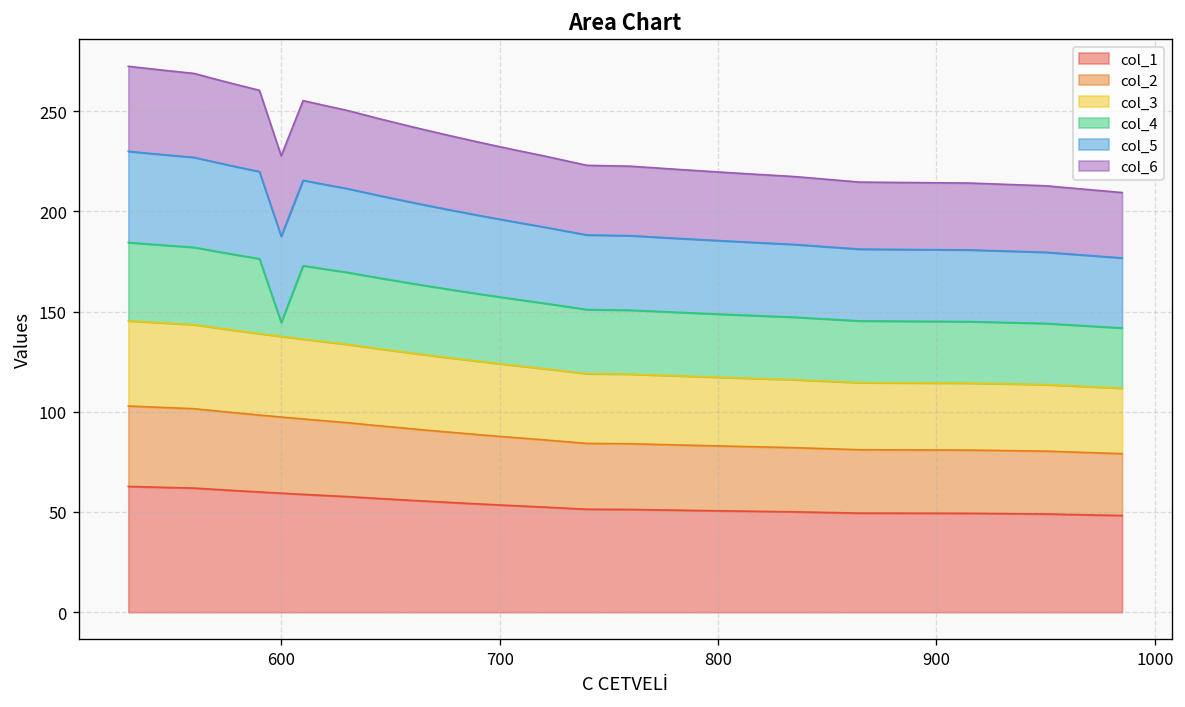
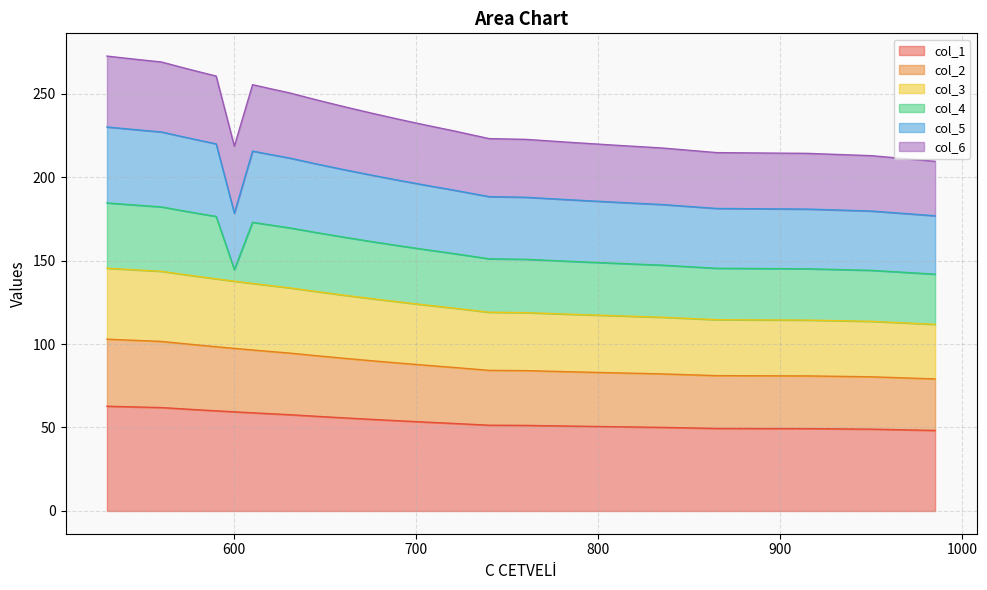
col_5, 600: 43 -> 34
